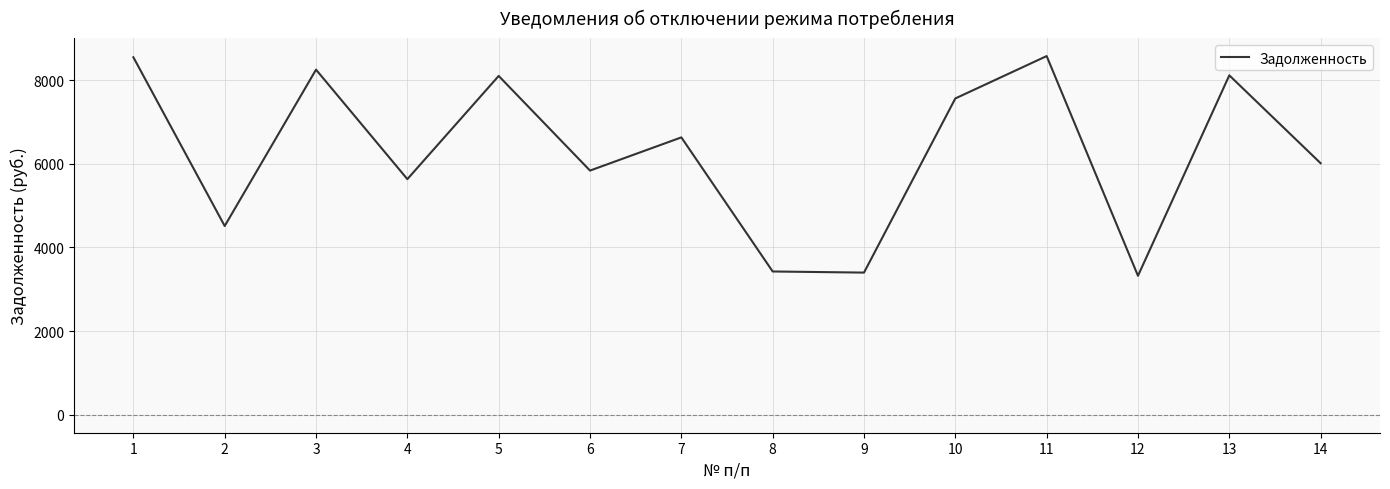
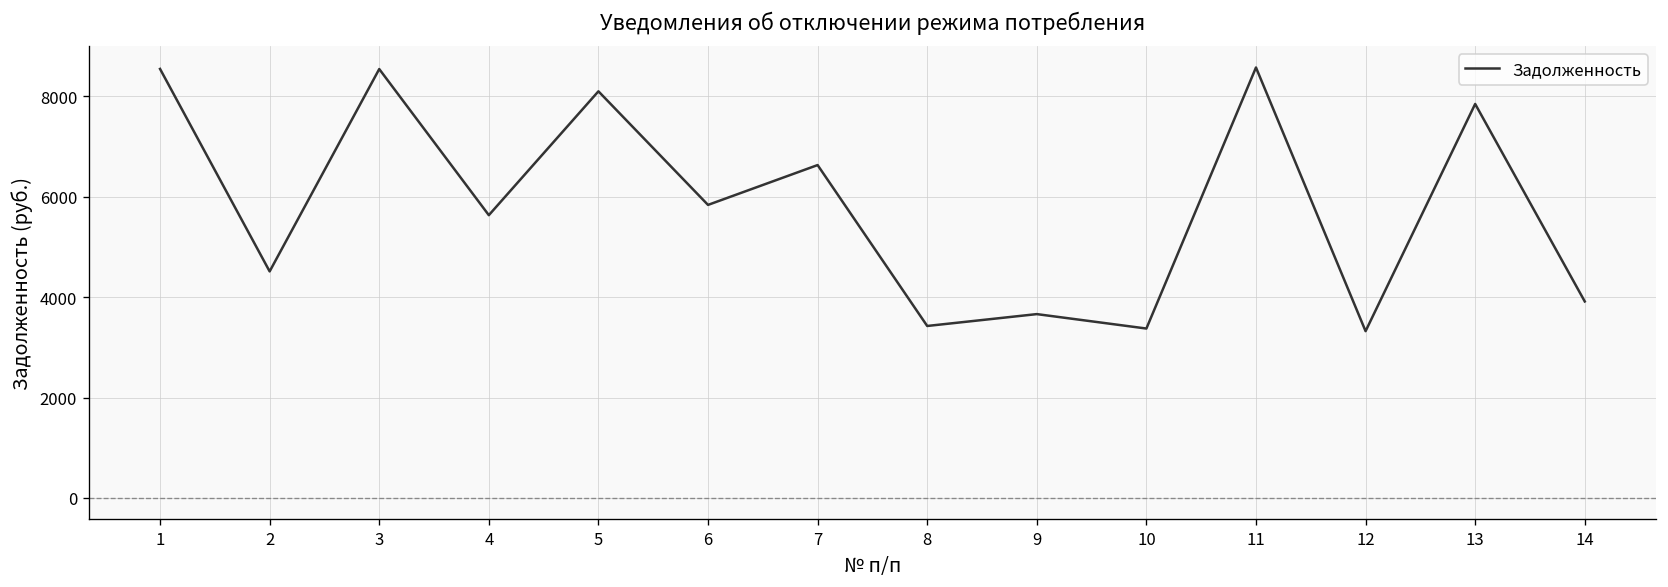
3: 8300 -> 8500
9: 3400 -> 3700
10: 7600 -> 3400
13: 8100 -> 7800
14: 6000 -> 3900
